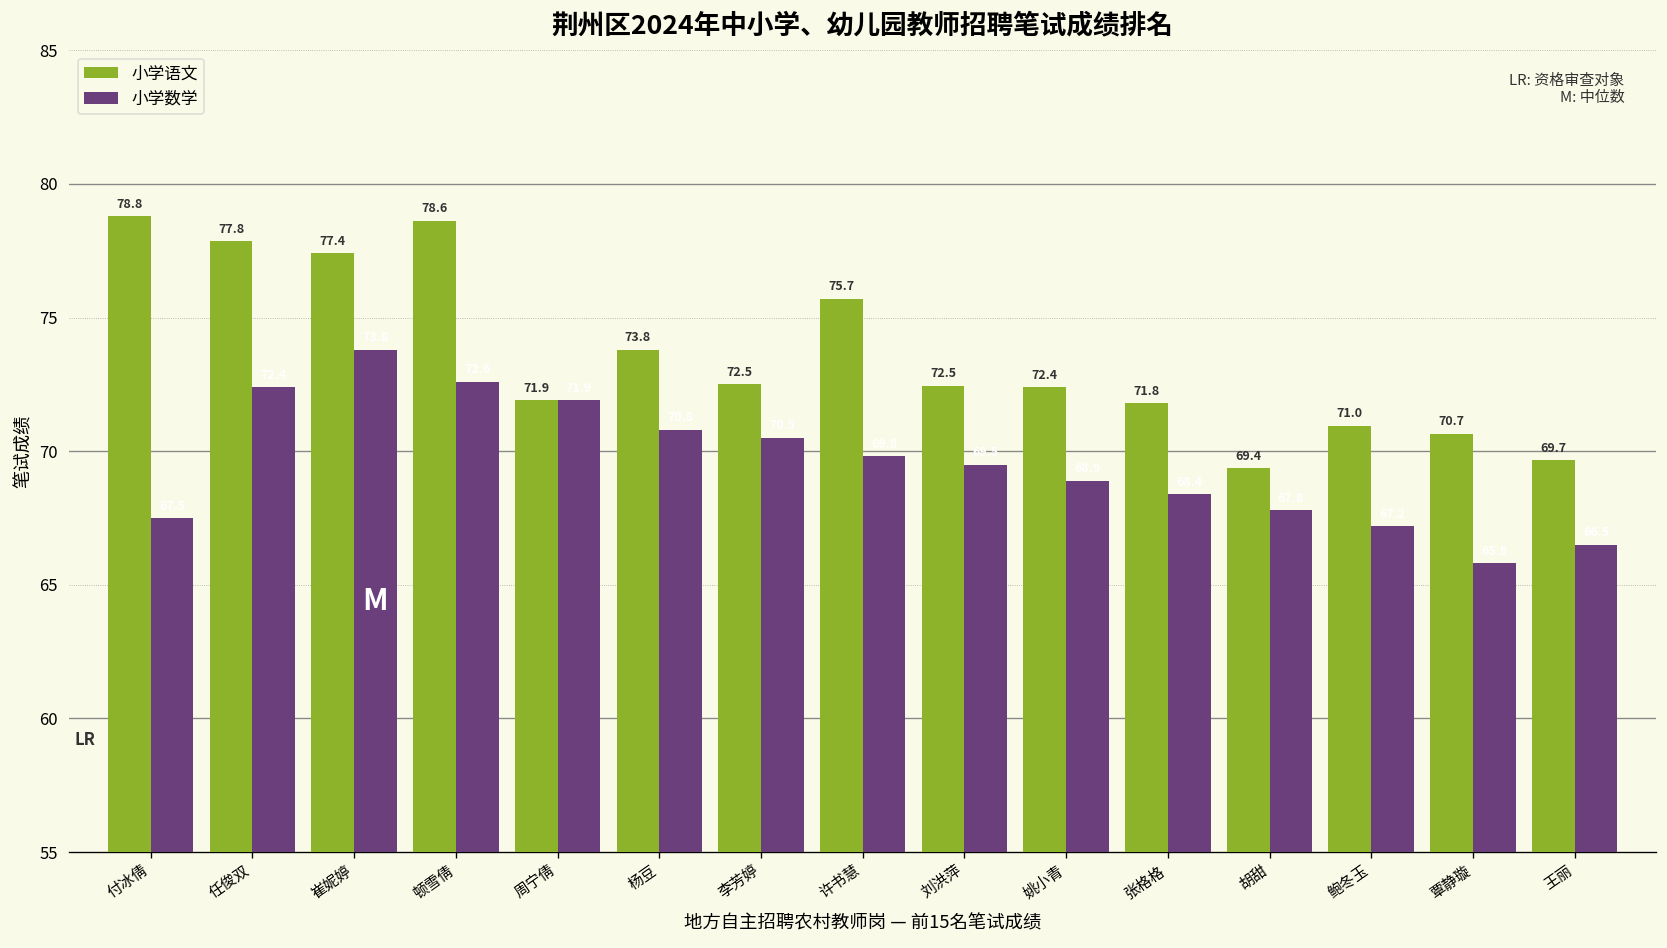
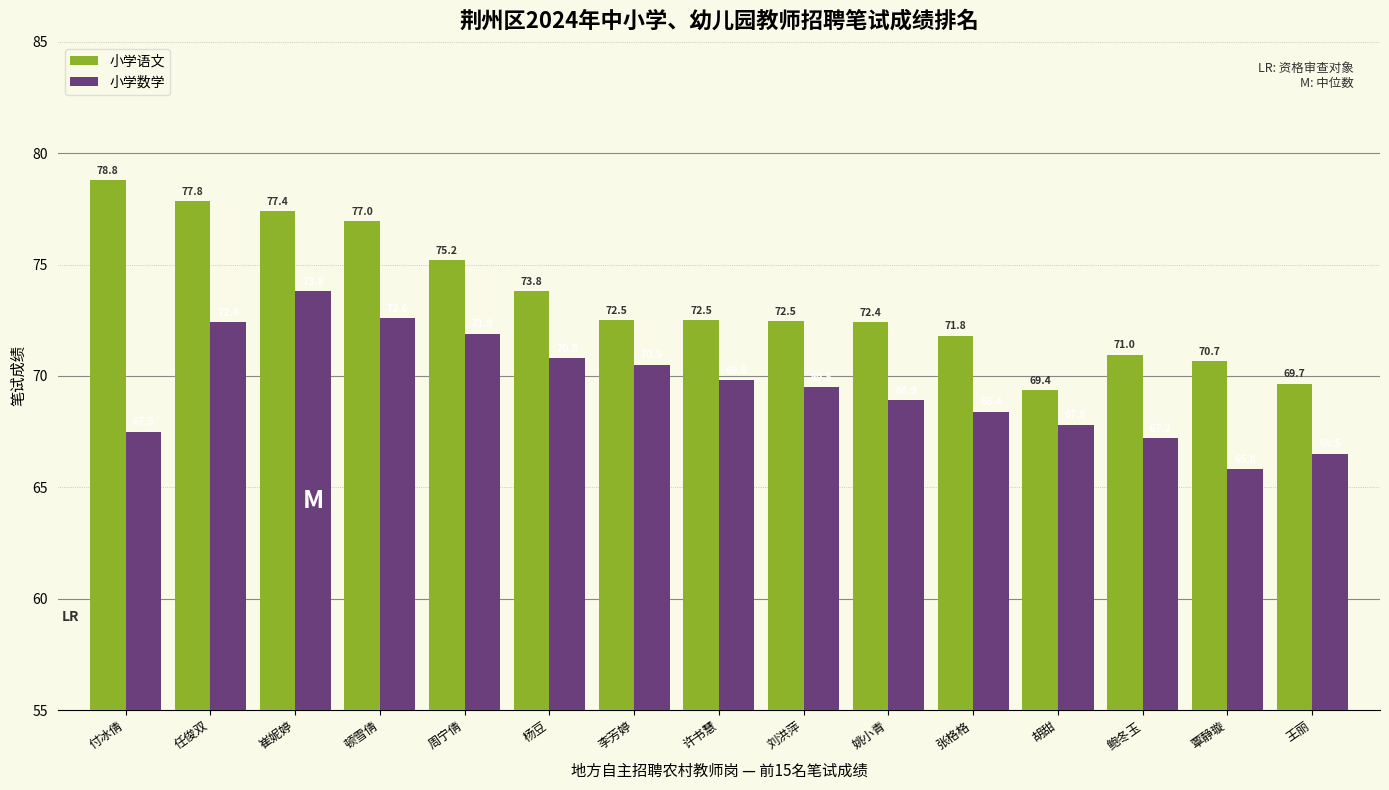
小学语文, 顿雪倩: 78.6 -> 77.0
小学语文, 周宁倩: 71.9 -> 75.2
小学语文, 许书慧: 75.7 -> 72.5
